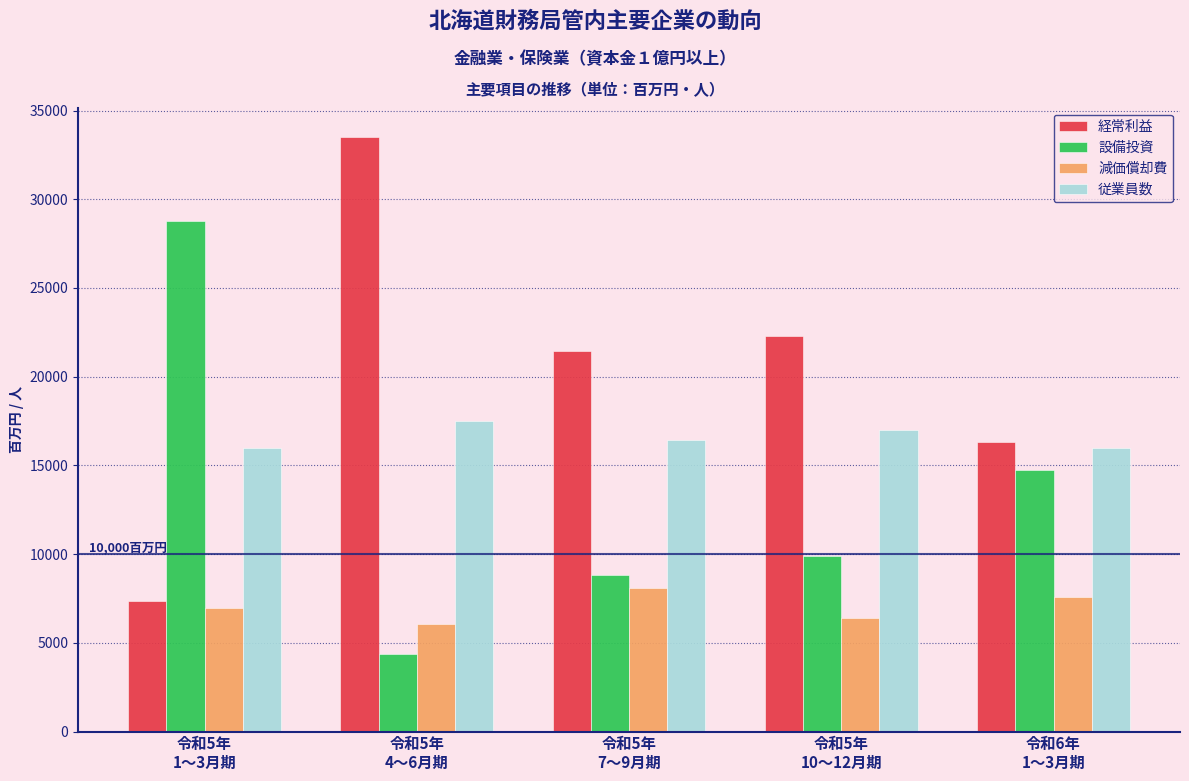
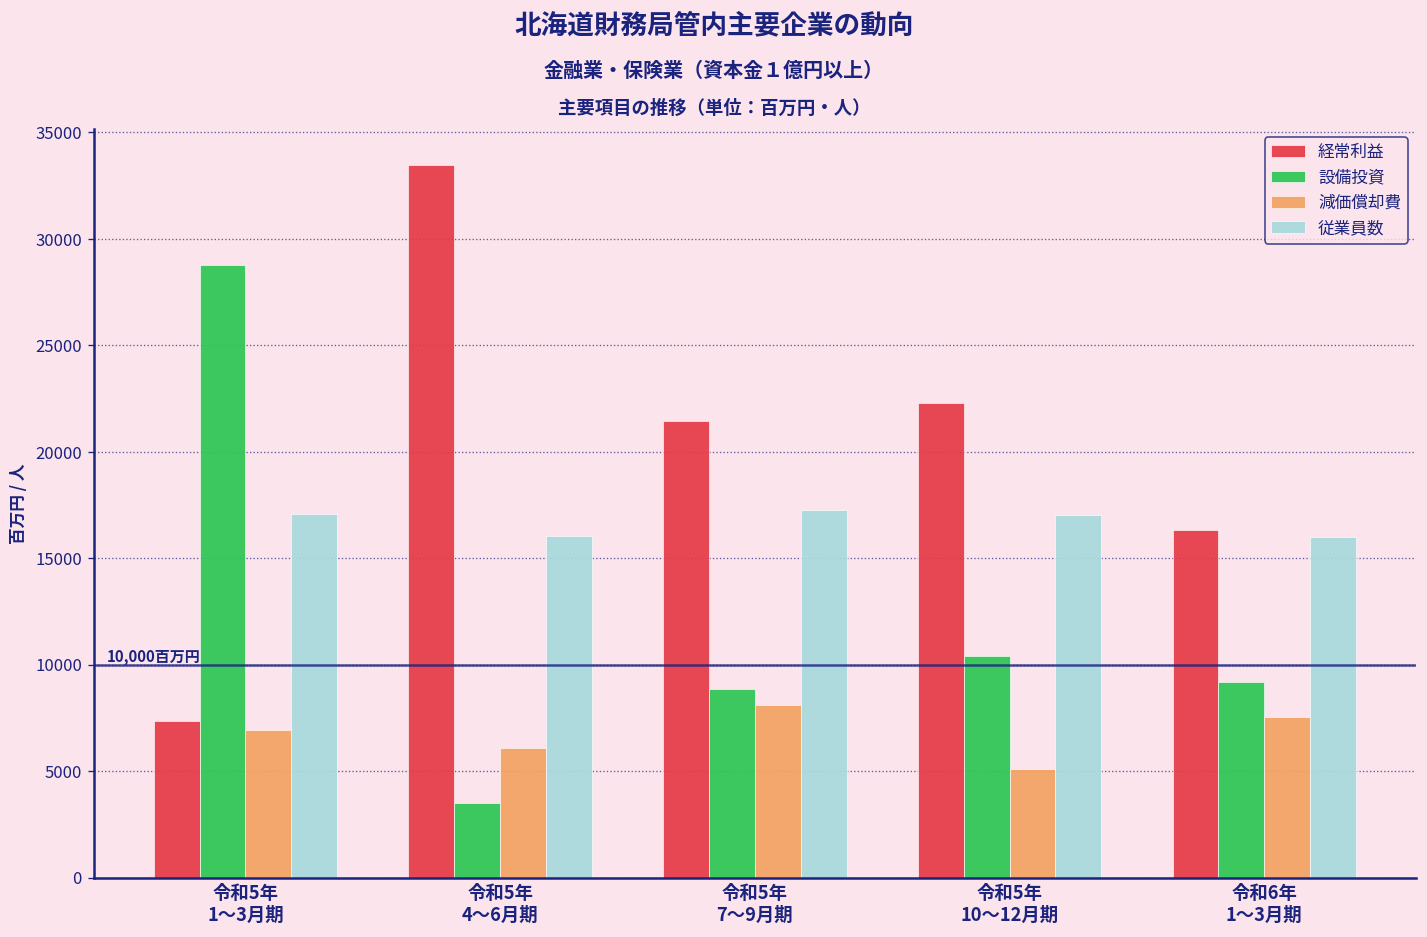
従業員数, 令和5年 1～3月期: 16000 -> 17100
設備投資, 令和5年 4～6月期: 4400 -> 3500
従業員数, 令和5年 4～6月期: 17500 -> 16100
従業員数, 令和5年 7～9月期: 16400 -> 17300
設備投資, 令和5年 10～12月期: 9900 -> 10400
減価償却費, 令和5年 10～12月期: 6400 -> 5100
設備投資, 令和6年 1～3月期: 14700 -> 9200
